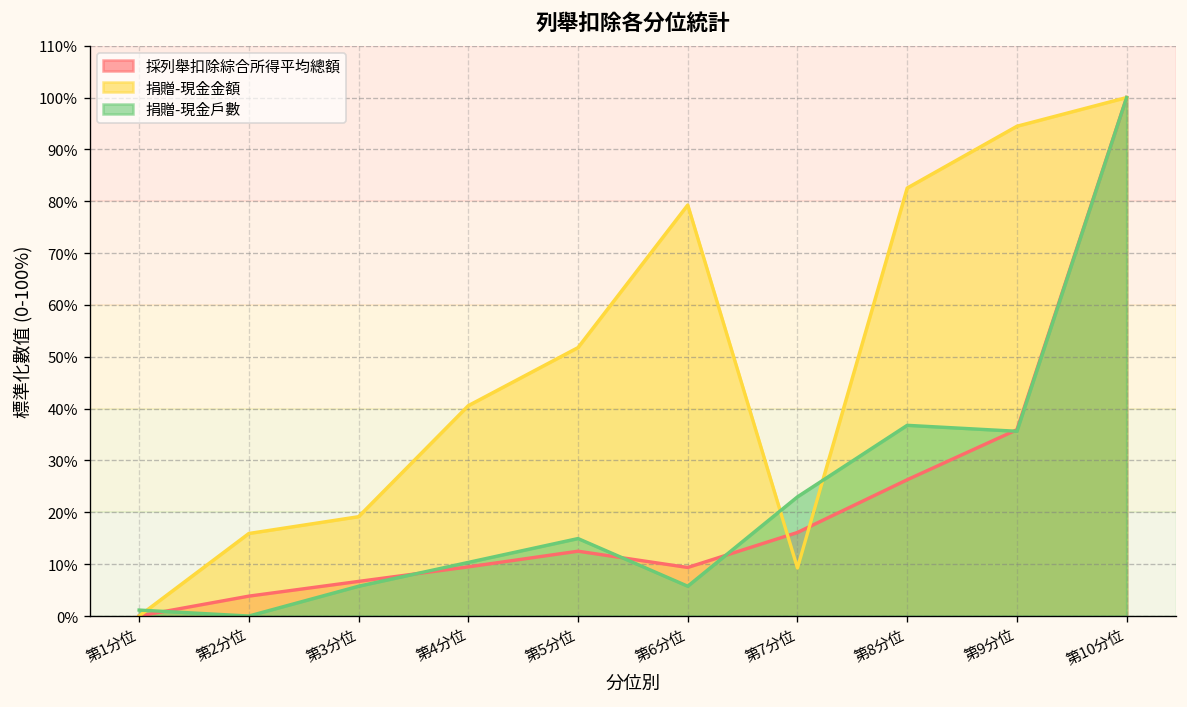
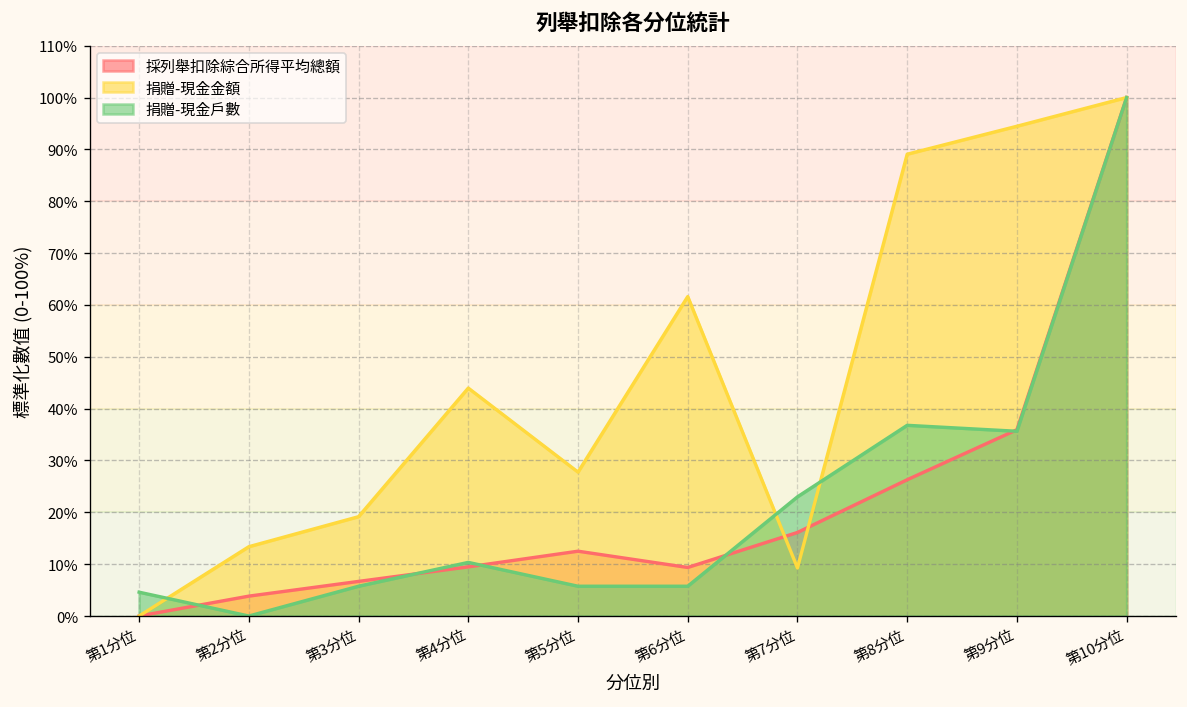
捐贈-現金戶數, 第1分位: 1% -> 5%
捐贈-現金金額, 第2分位: 16% -> 13%
捐贈-現金金額, 第4分位: 41% -> 44%
捐贈-現金金額, 第5分位: 52% -> 28%
捐贈-現金戶數, 第5分位: 15% -> 6%
捐贈-現金金額, 第6分位: 79% -> 62%
捐贈-現金金額, 第8分位: 83% -> 89%
